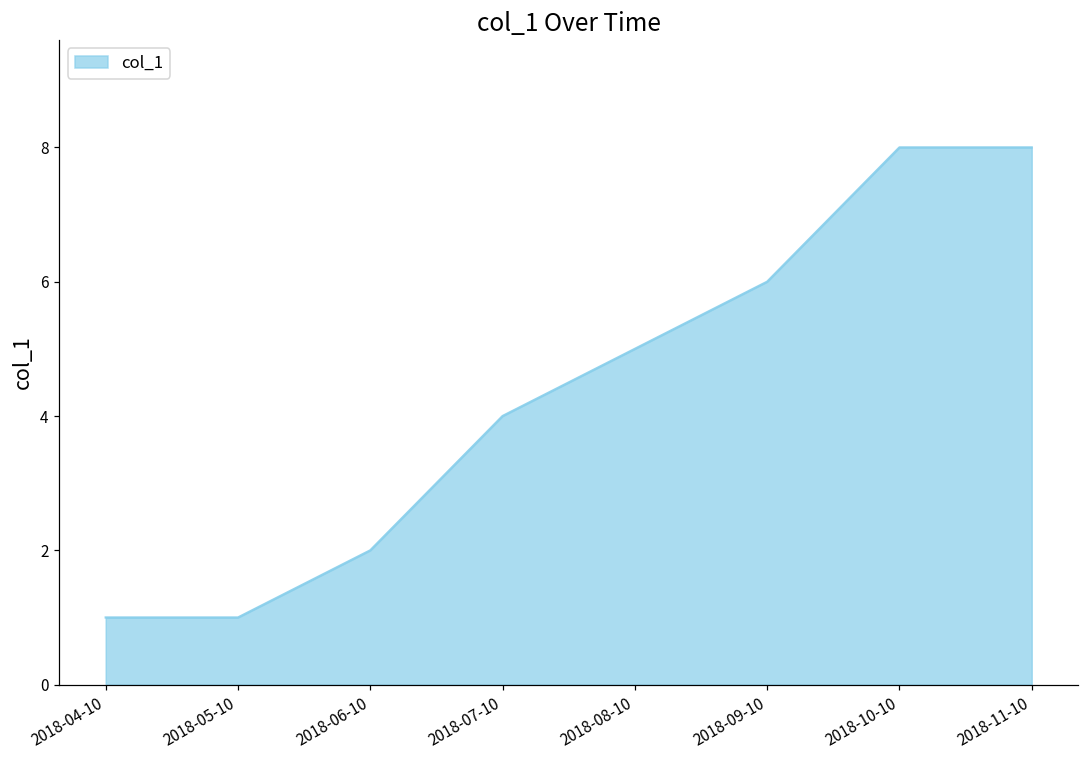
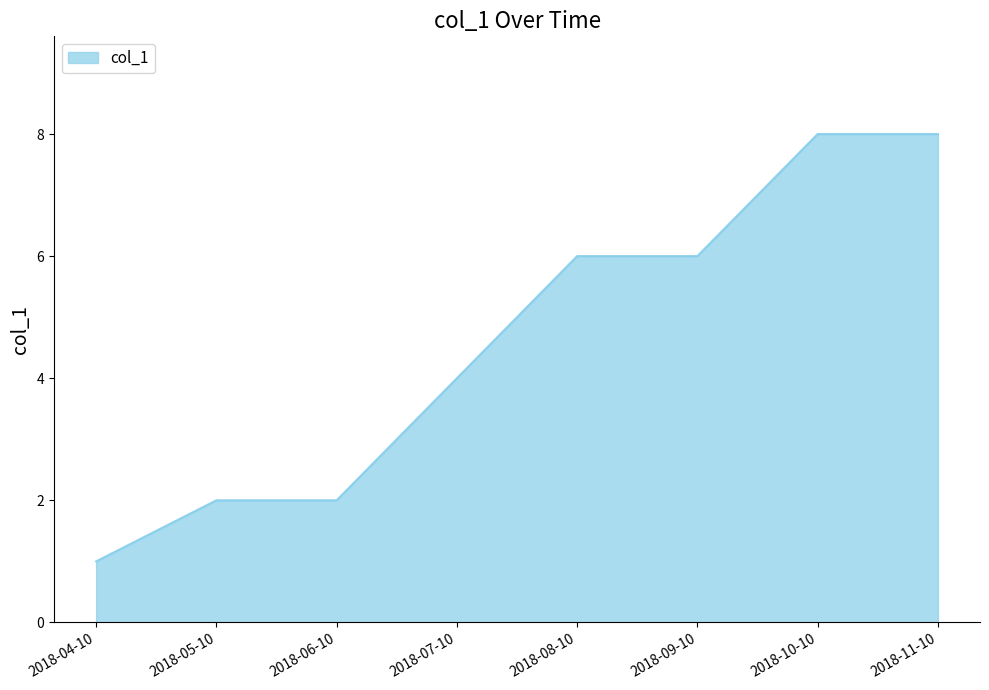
2018-05-10: 1 -> 2
2018-08-10: 5 -> 6
